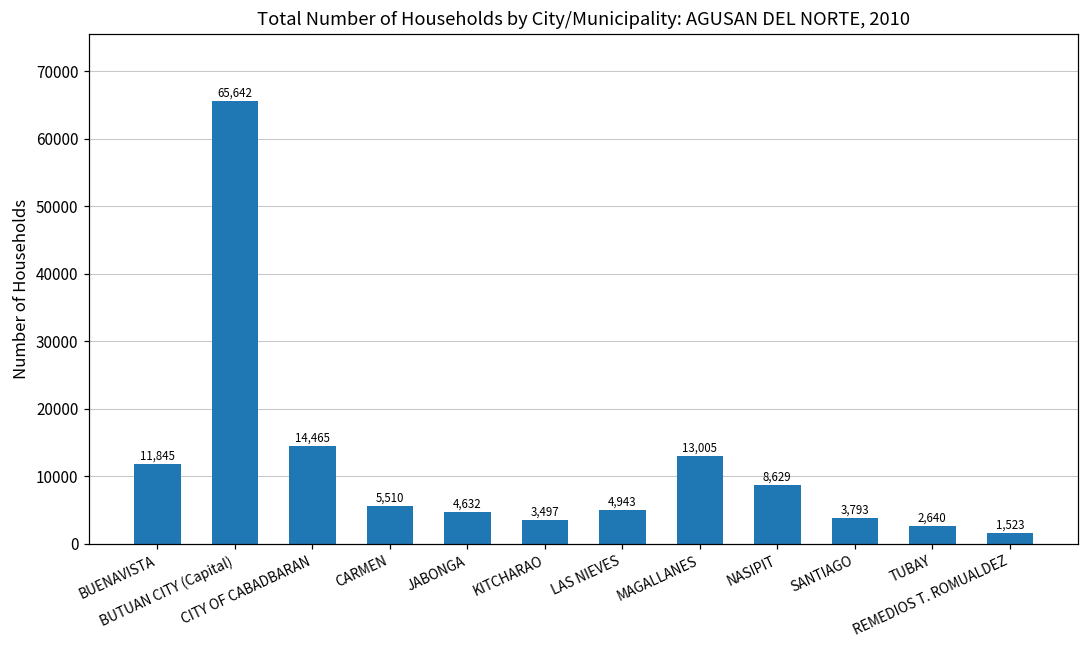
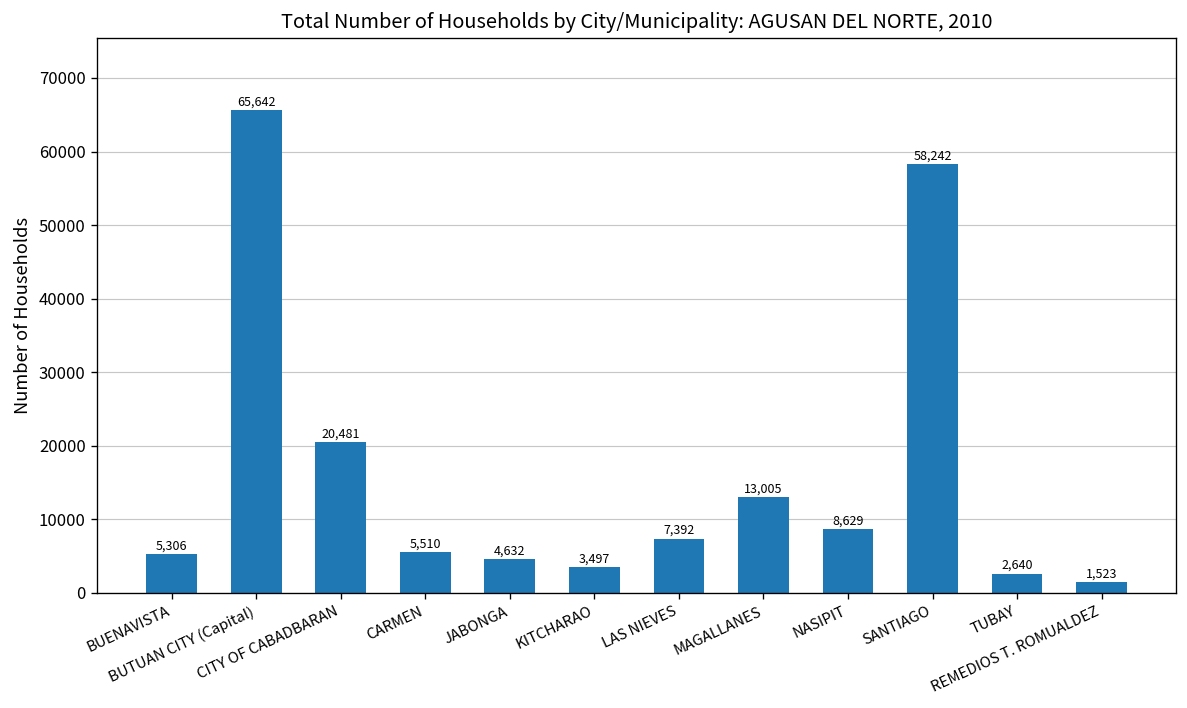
BUENAVISTA: 11,845 -> 5,306
CITY OF CABADBARAN: 14,465 -> 20,481
LAS NIEVES: 4,943 -> 7,392
SANTIAGO: 3,793 -> 58,242
